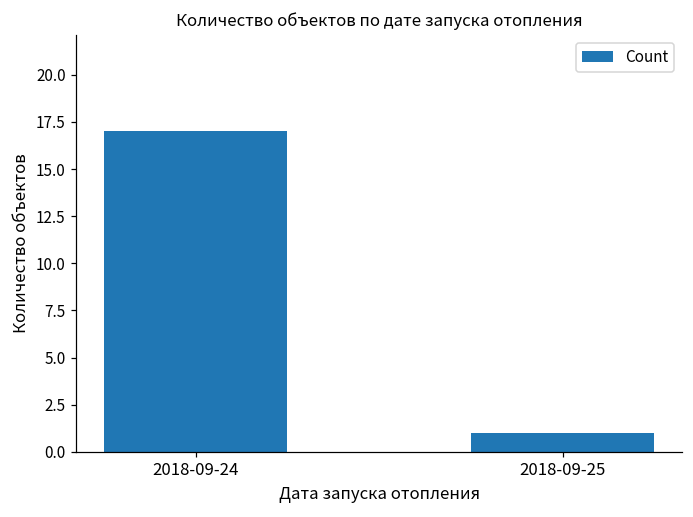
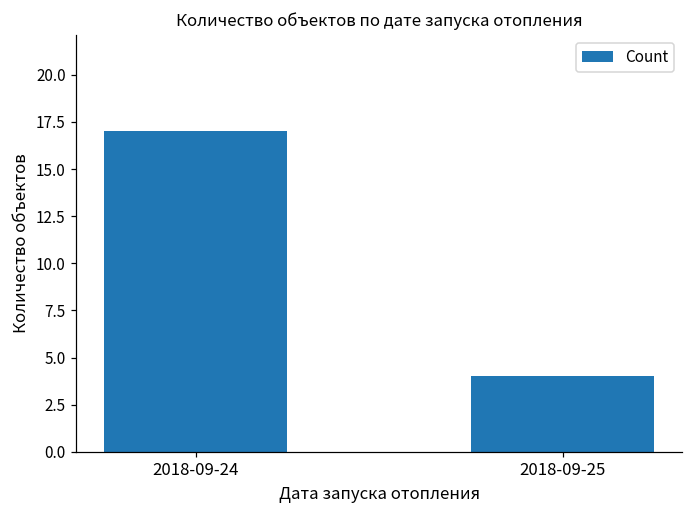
2018-09-25: 1 -> 4
